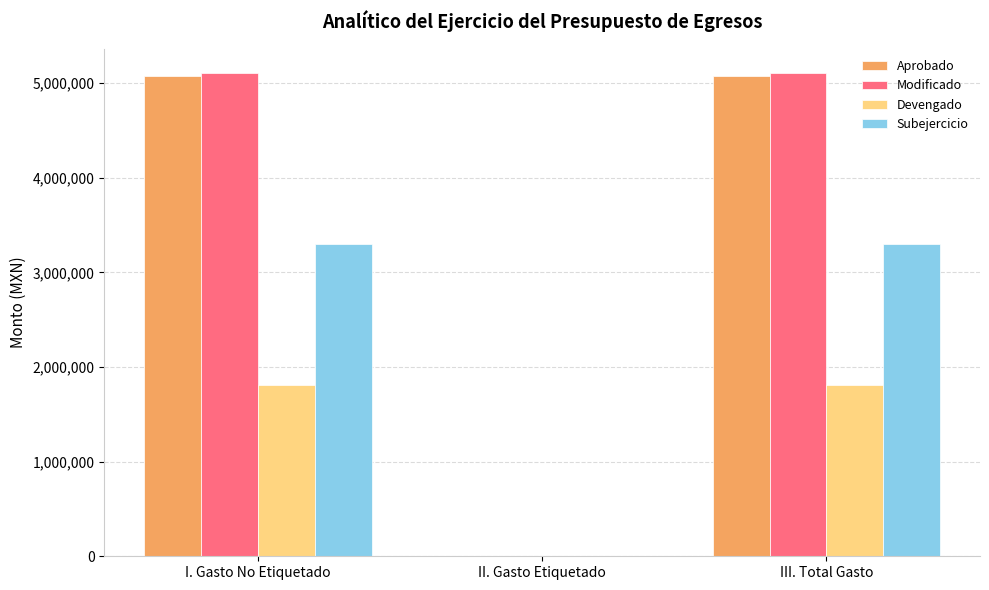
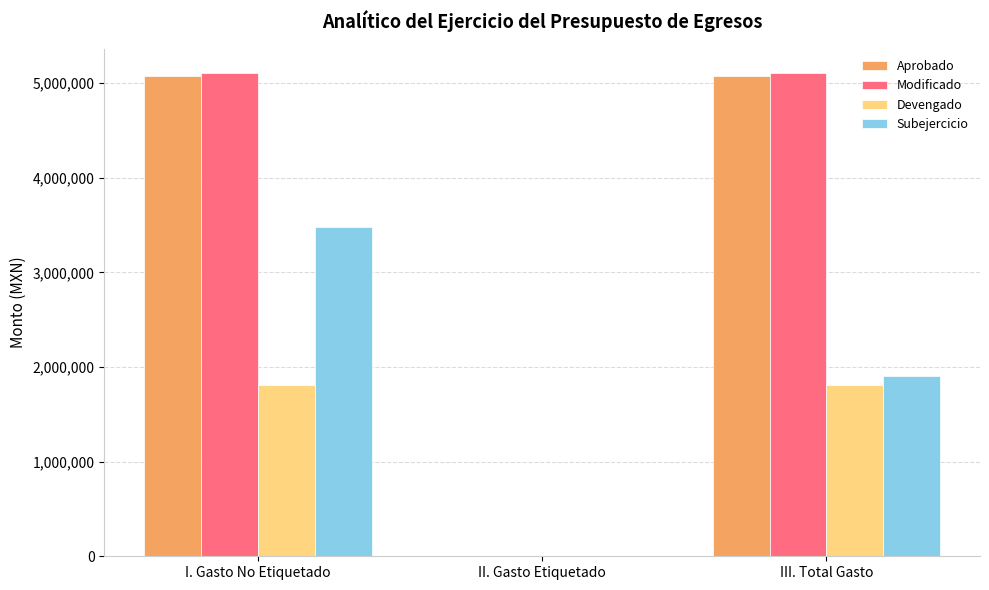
Subejercicio, I. Gasto No Etiquetado: 3,300,000 -> 3,500,000
Subejercicio, III. Total Gasto: 3,300,000 -> 1,900,000
